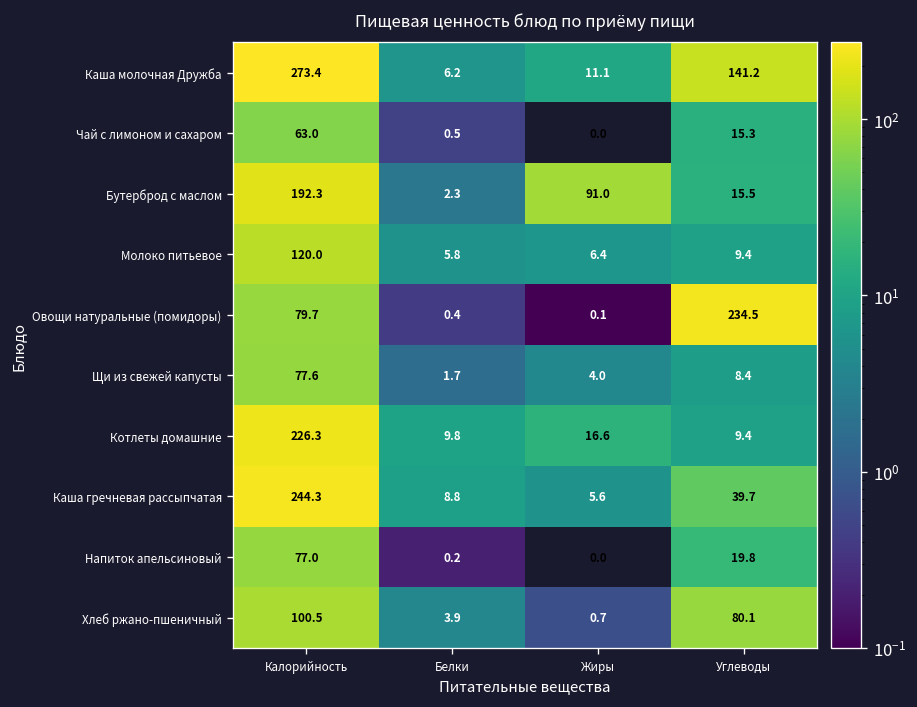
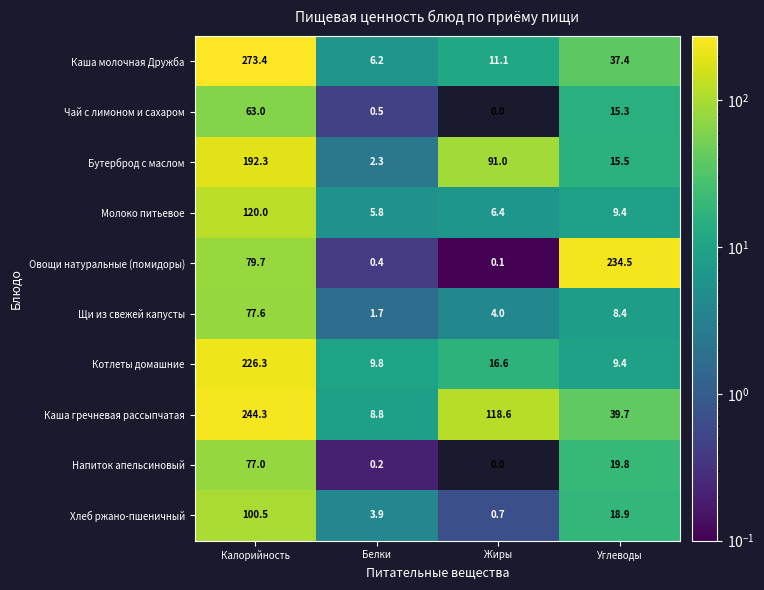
Каша молочная Дружба, Углеводы: 141.2 -> 37.4
Каша гречневая рассыпчатая, Жиры: 5.6 -> 118.6
Хлеб ржано-пшеничный, Углеводы: 80.1 -> 18.9
